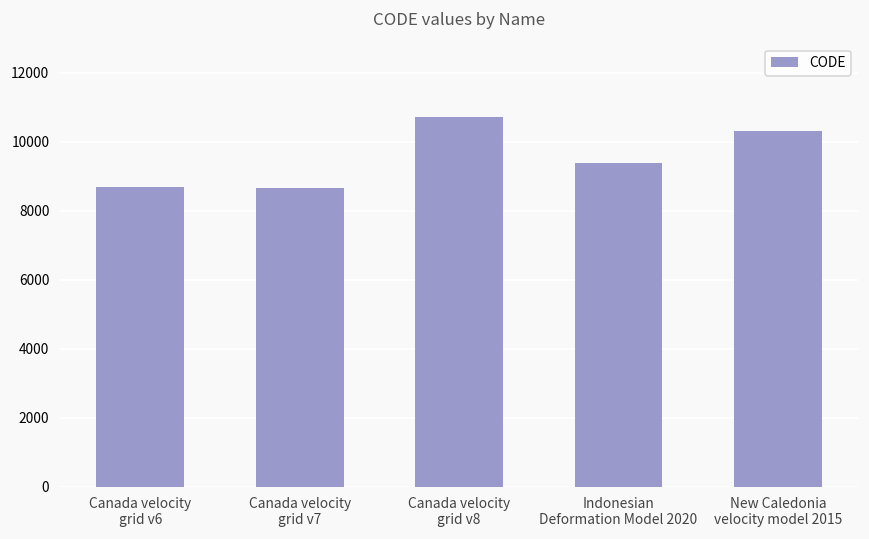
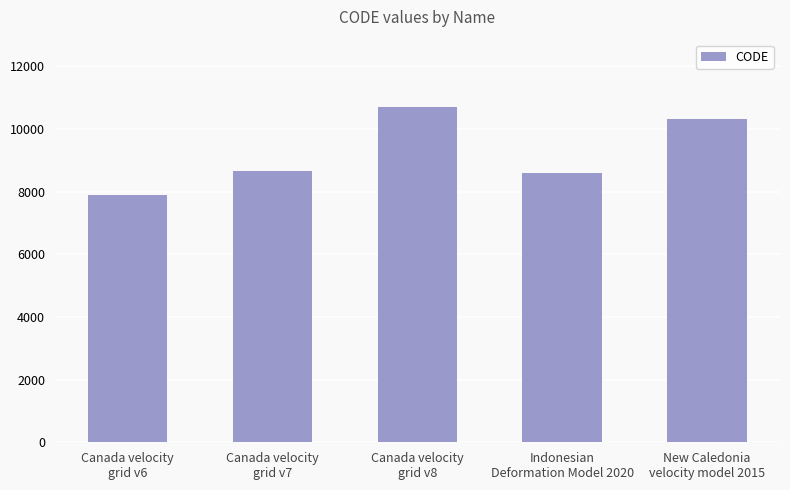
Canada velocity grid v6: 8700 -> 7900
Indonesian Deformation Model 2020: 9400 -> 8600
